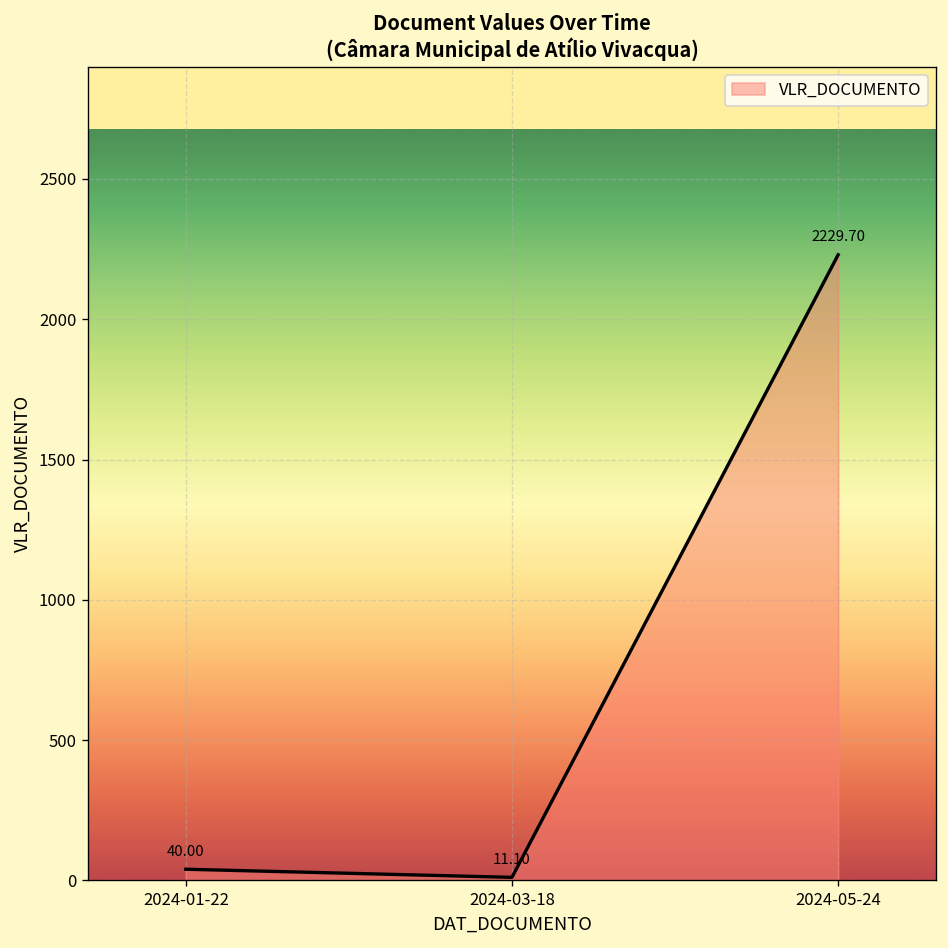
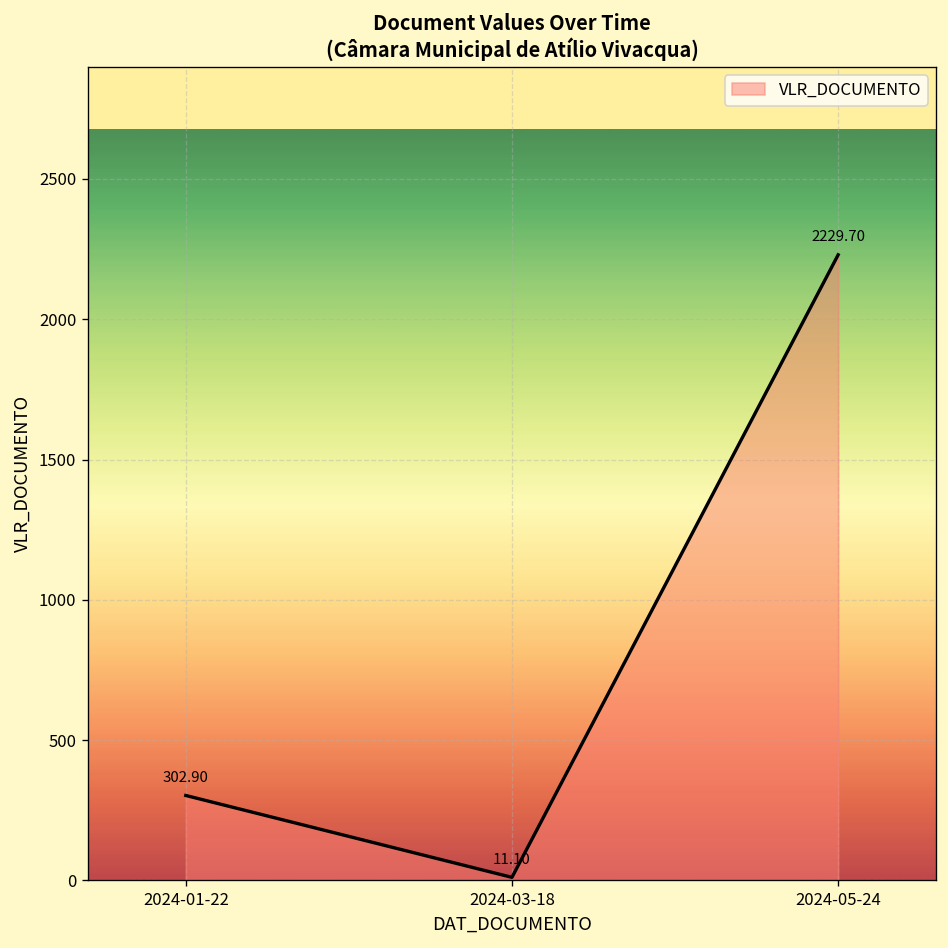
2024-01-22: 40.00 -> 302.90
